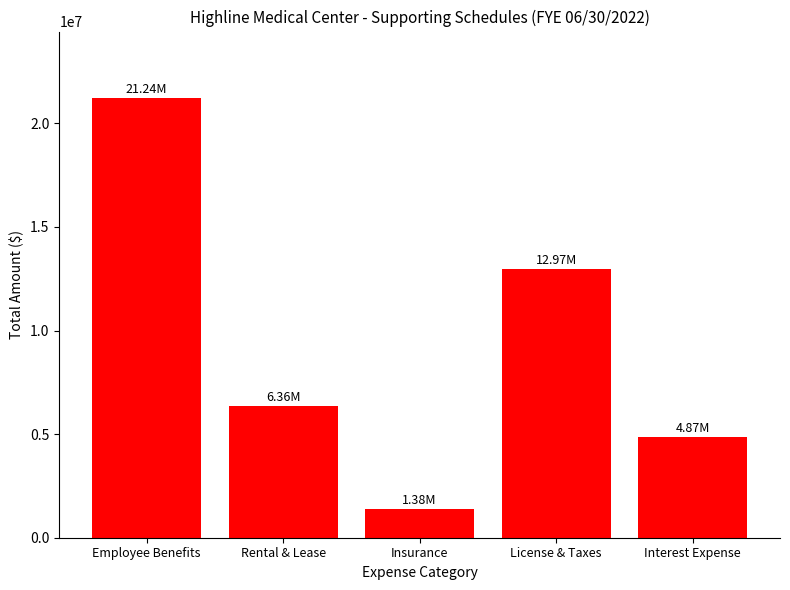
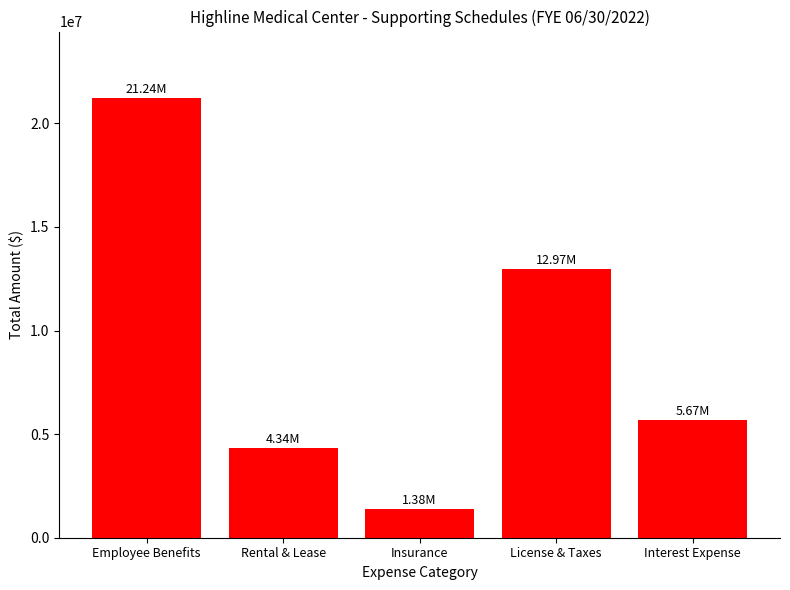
Rental & Lease: 6.36M -> 4.34M
Interest Expense: 4.87M -> 5.67M
